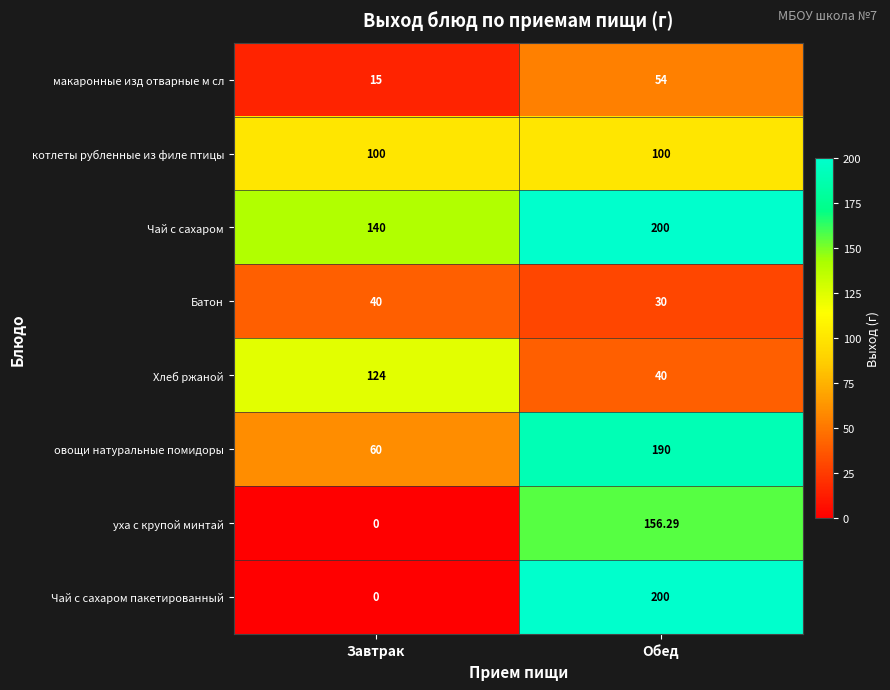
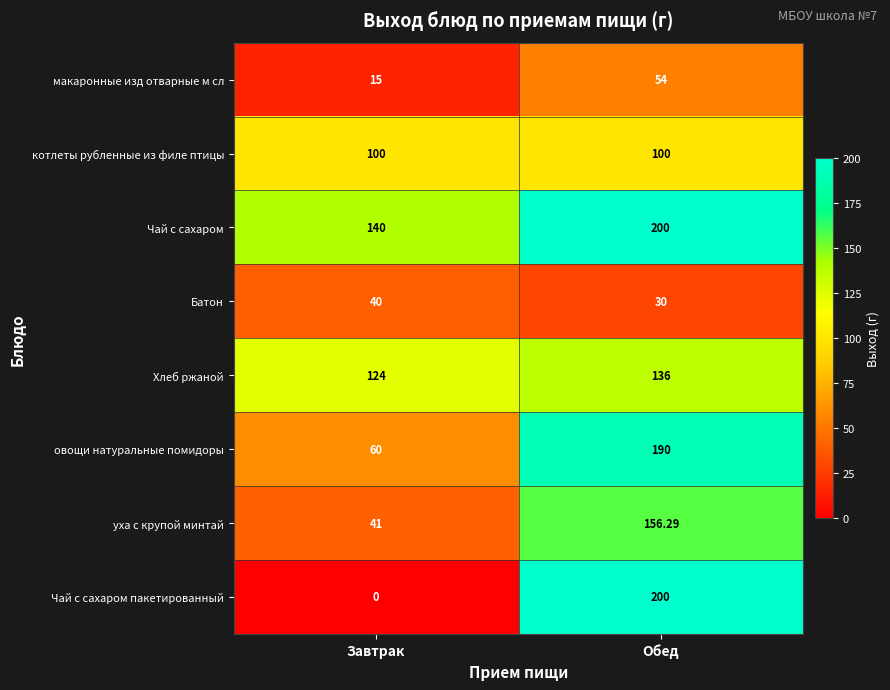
Хлеб ржаной, Обед: 40 -> 136
уха с крупой минтай, Завтрак: 0 -> 41
